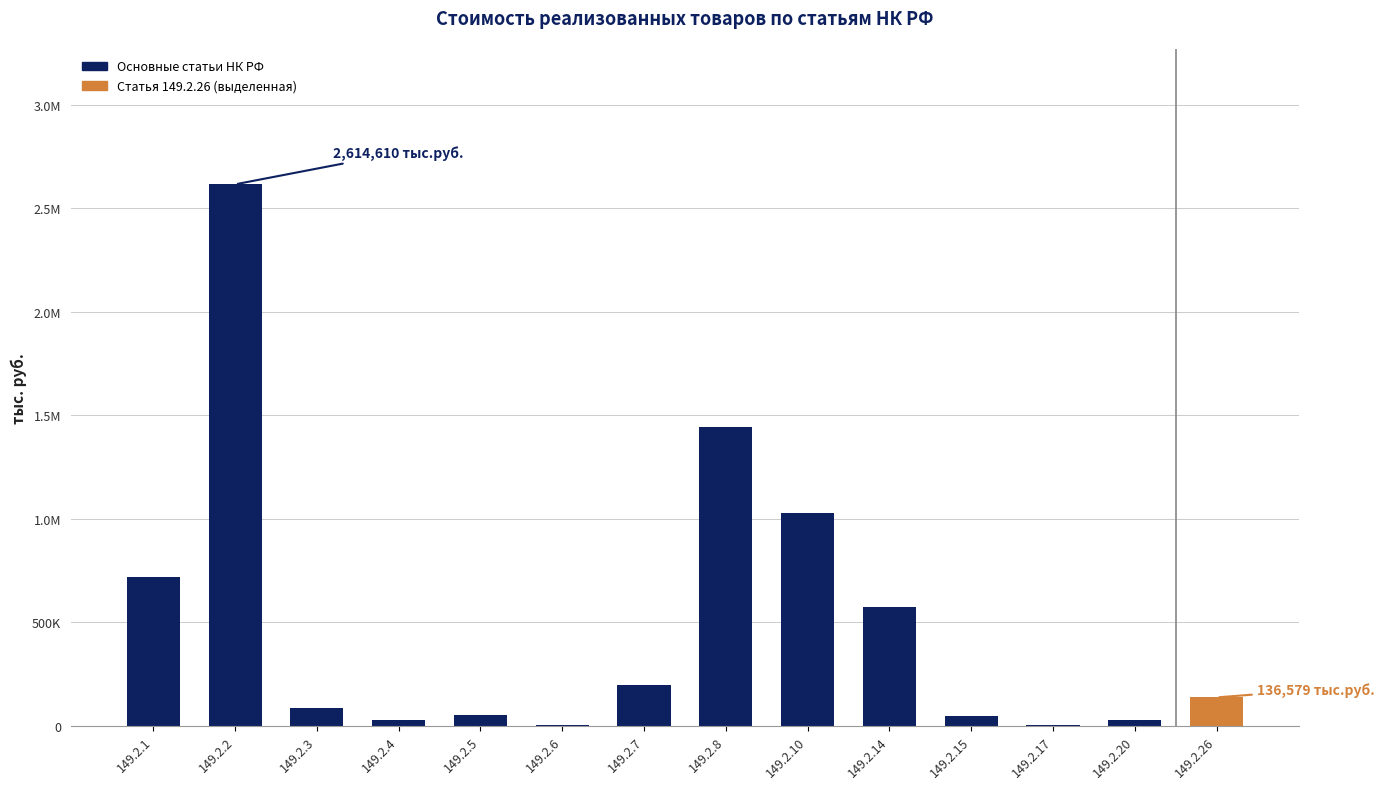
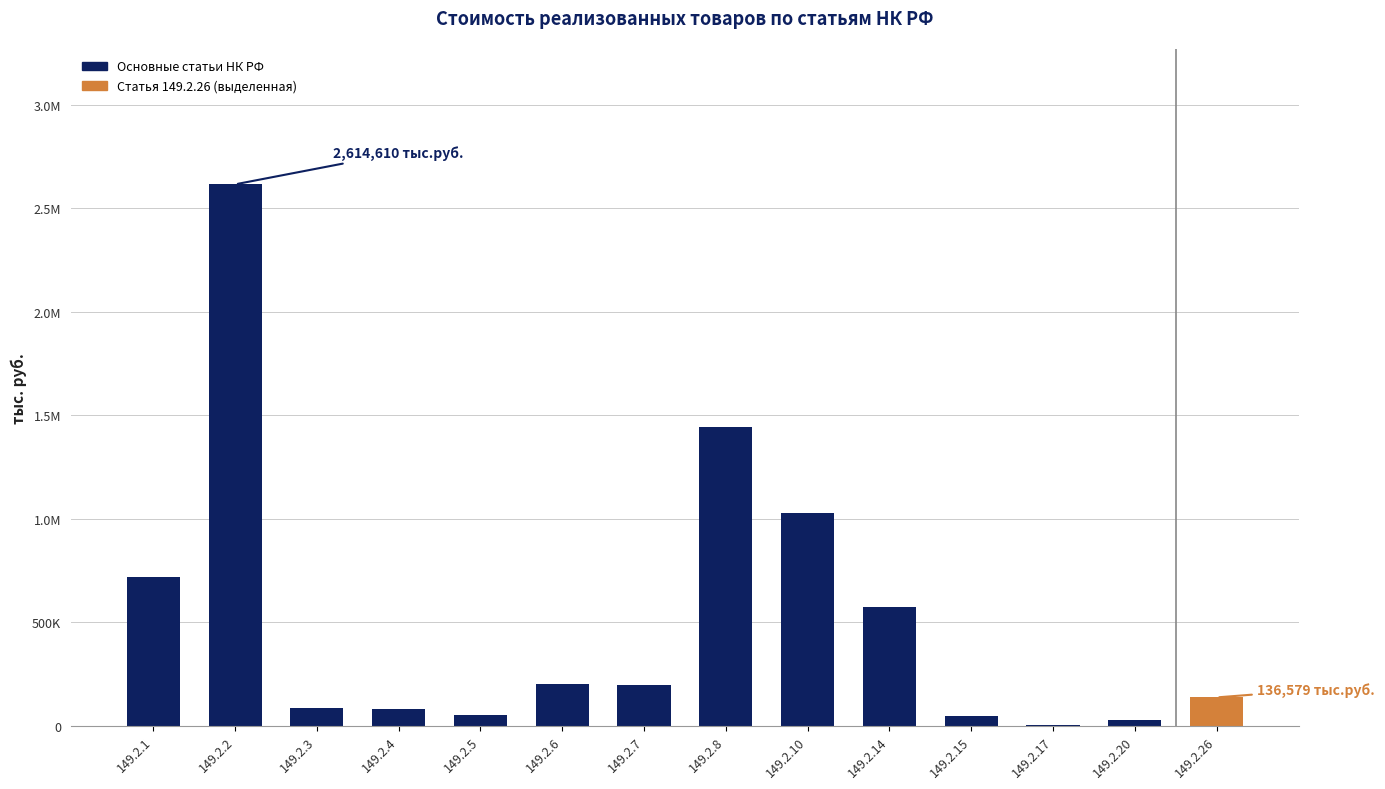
149.2.4: 30000 -> 80000
149.2.6: 0 -> 200000
